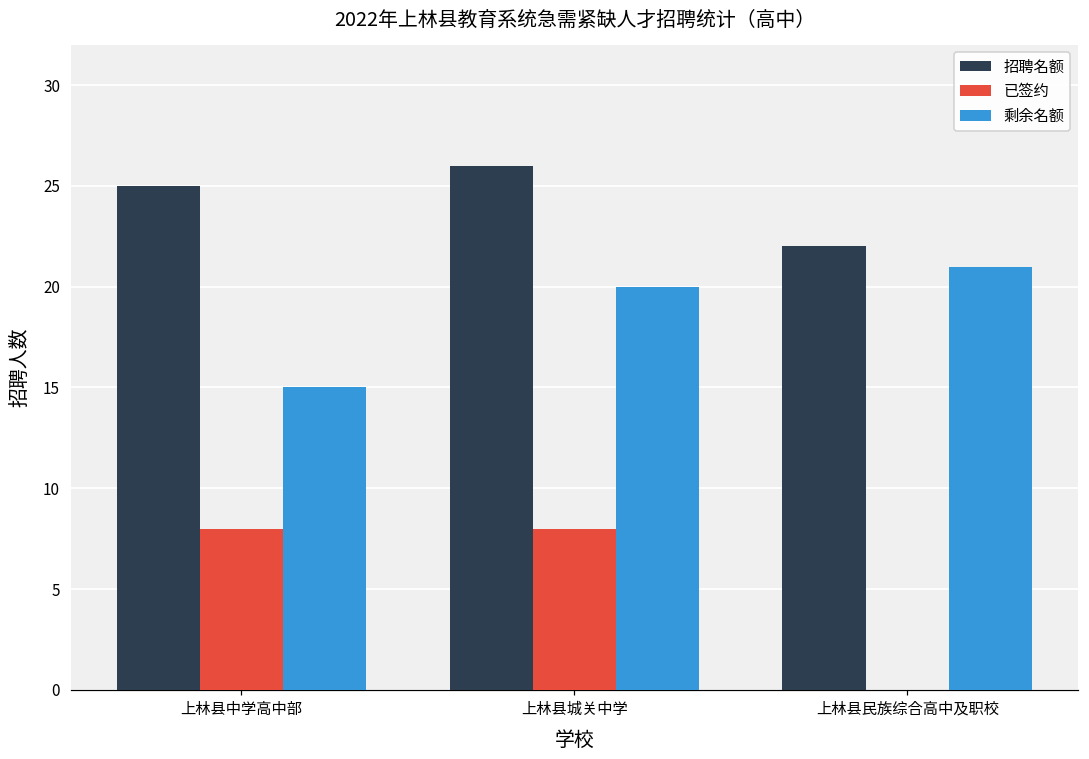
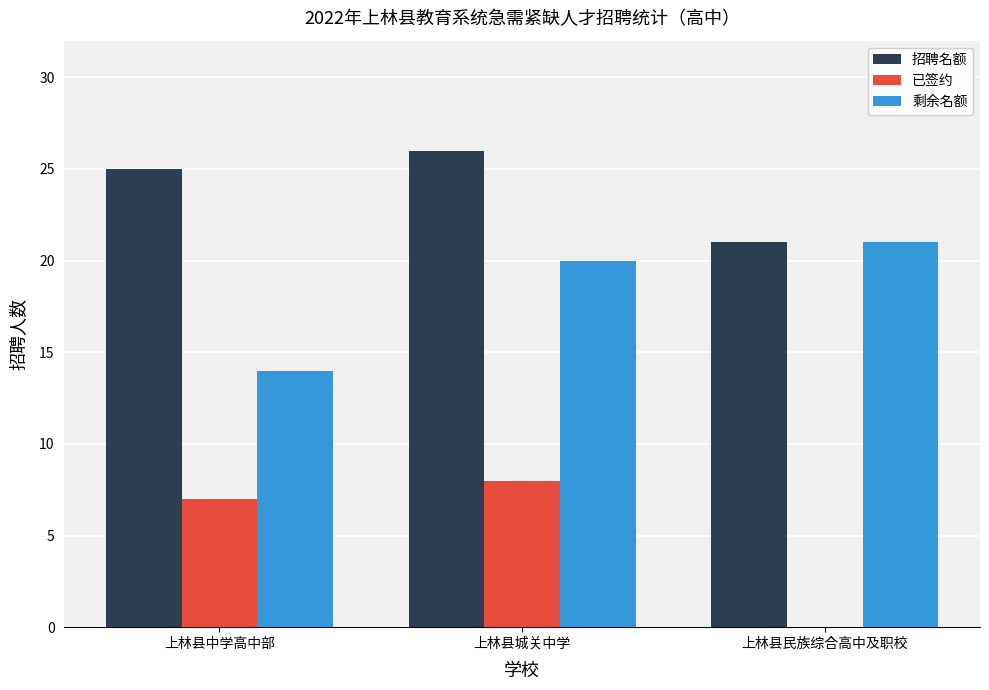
已签约, 上林县中学高中部: 8 -> 7
剩余名额, 上林县中学高中部: 15 -> 14
招聘名额, 上林县民族综合高中及职校: 22 -> 21
